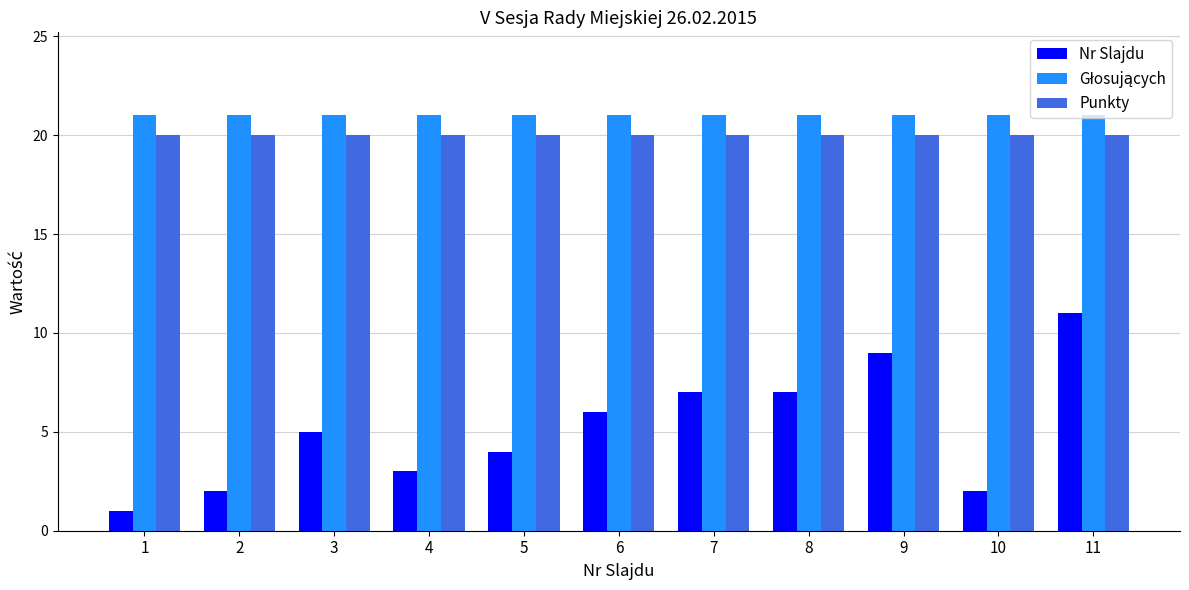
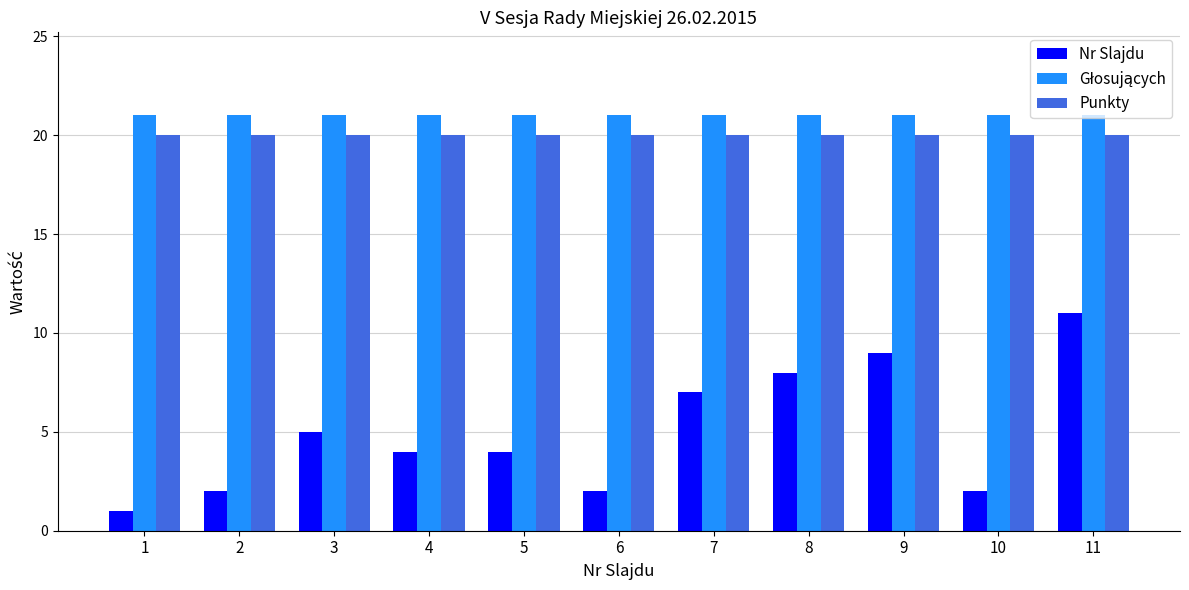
Nr Slajdu, 4: 3 -> 4
Nr Slajdu, 6: 6 -> 2
Nr Slajdu, 8: 7 -> 8
